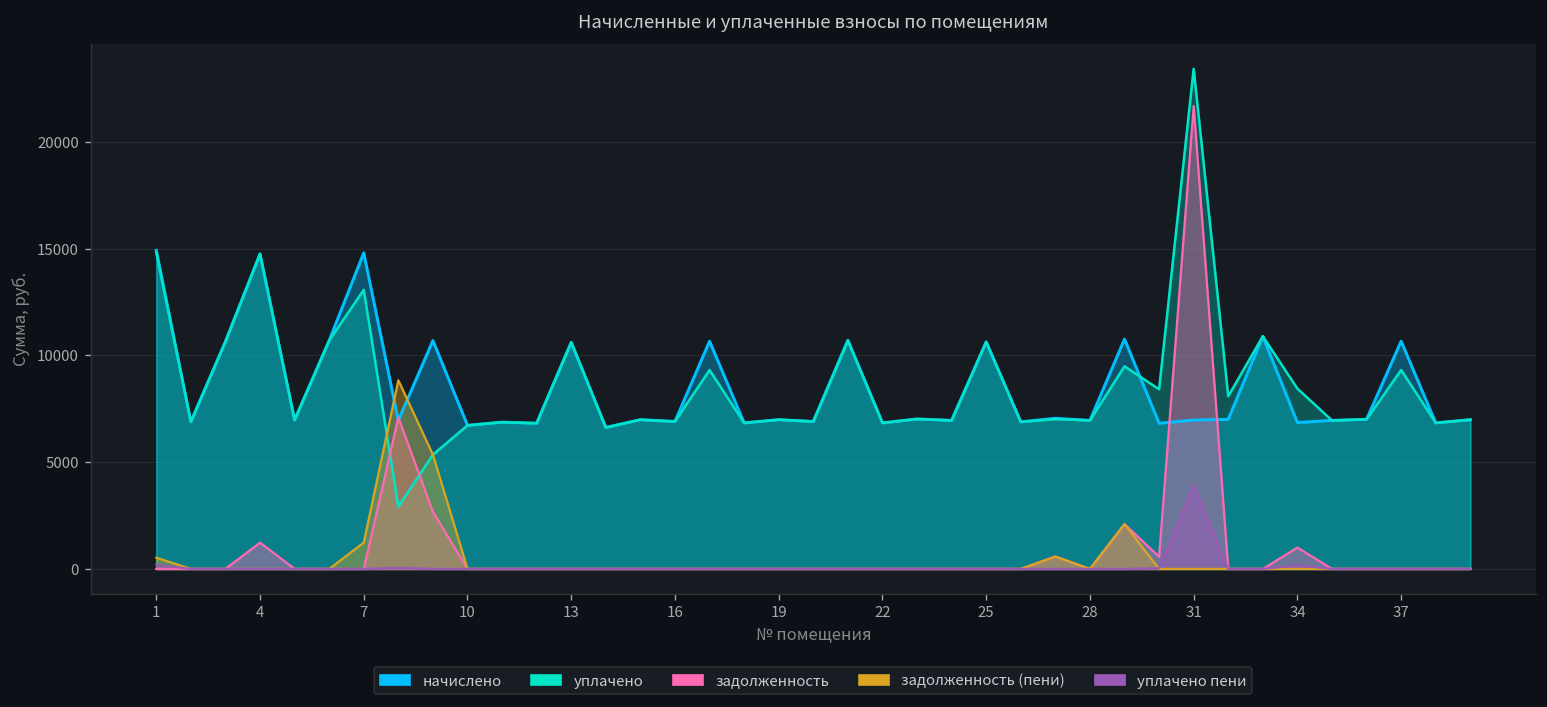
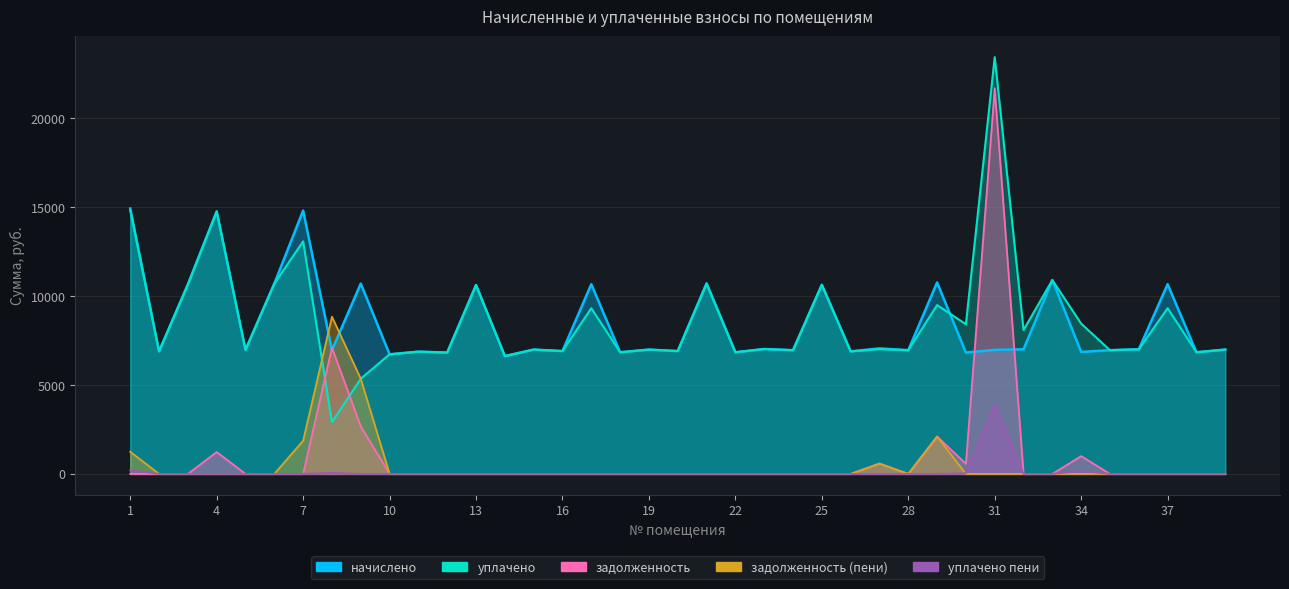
задолженность (пени), 1: 500 -> 1200
задолженность (пени), 7: 1200 -> 1900
